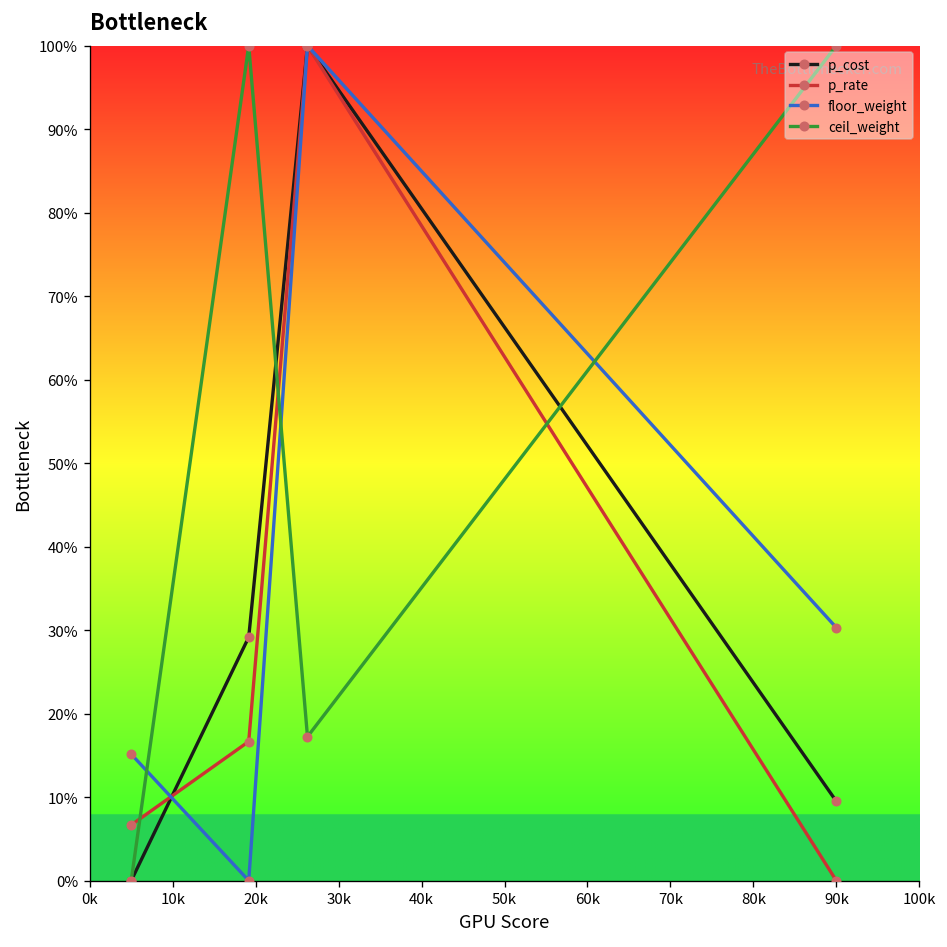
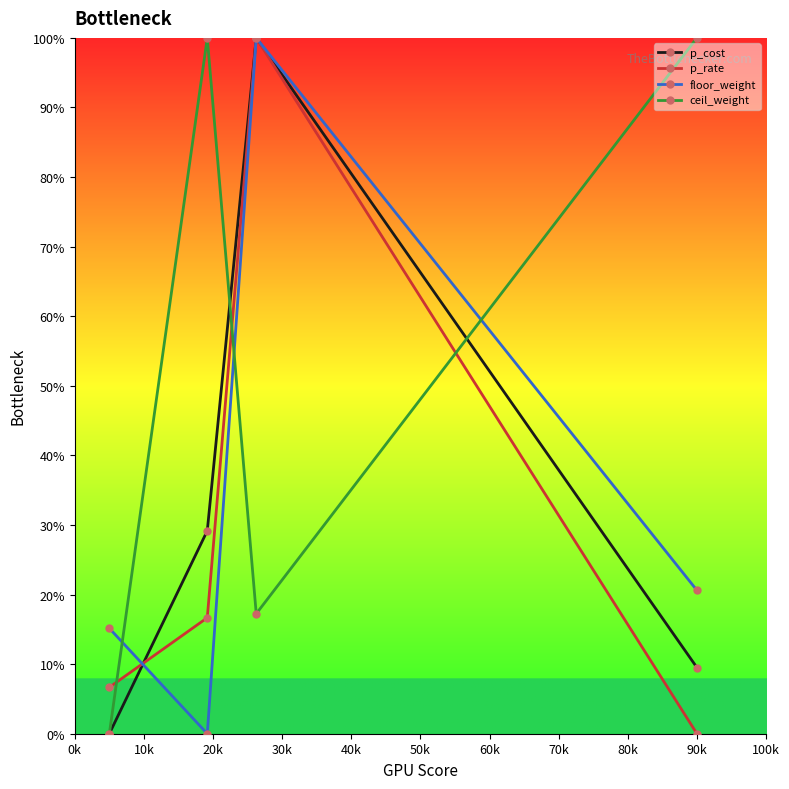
floor_weight, 90k: 30% -> 21%
